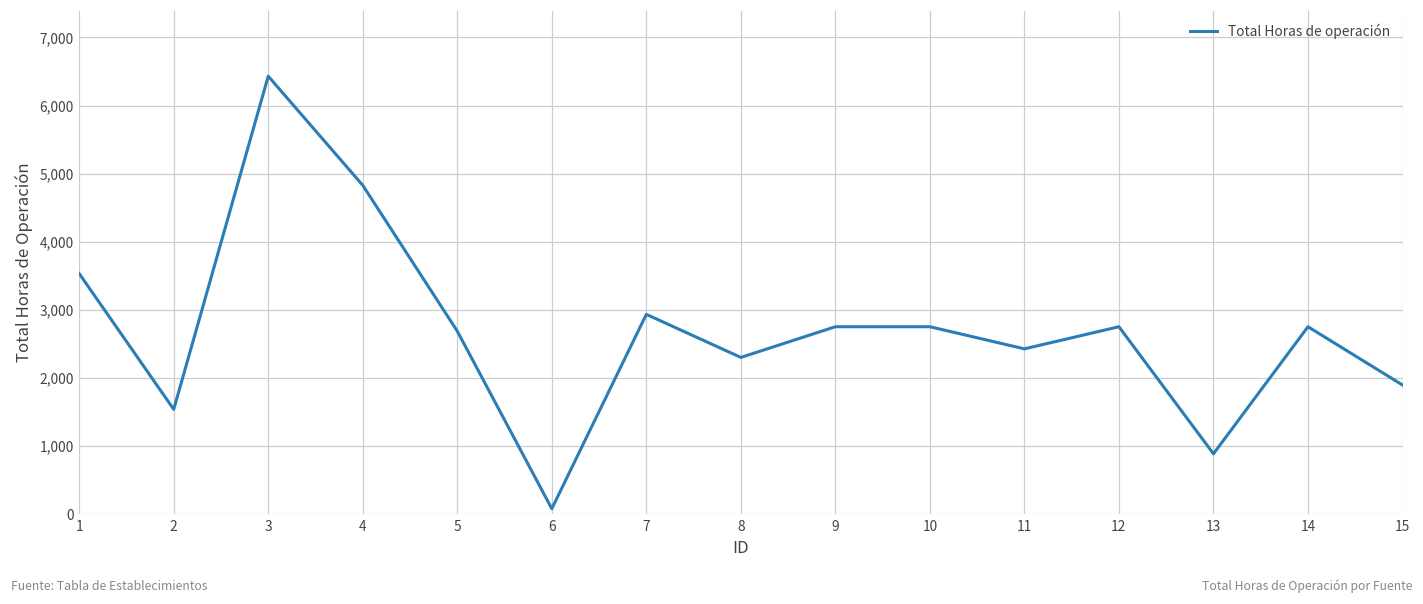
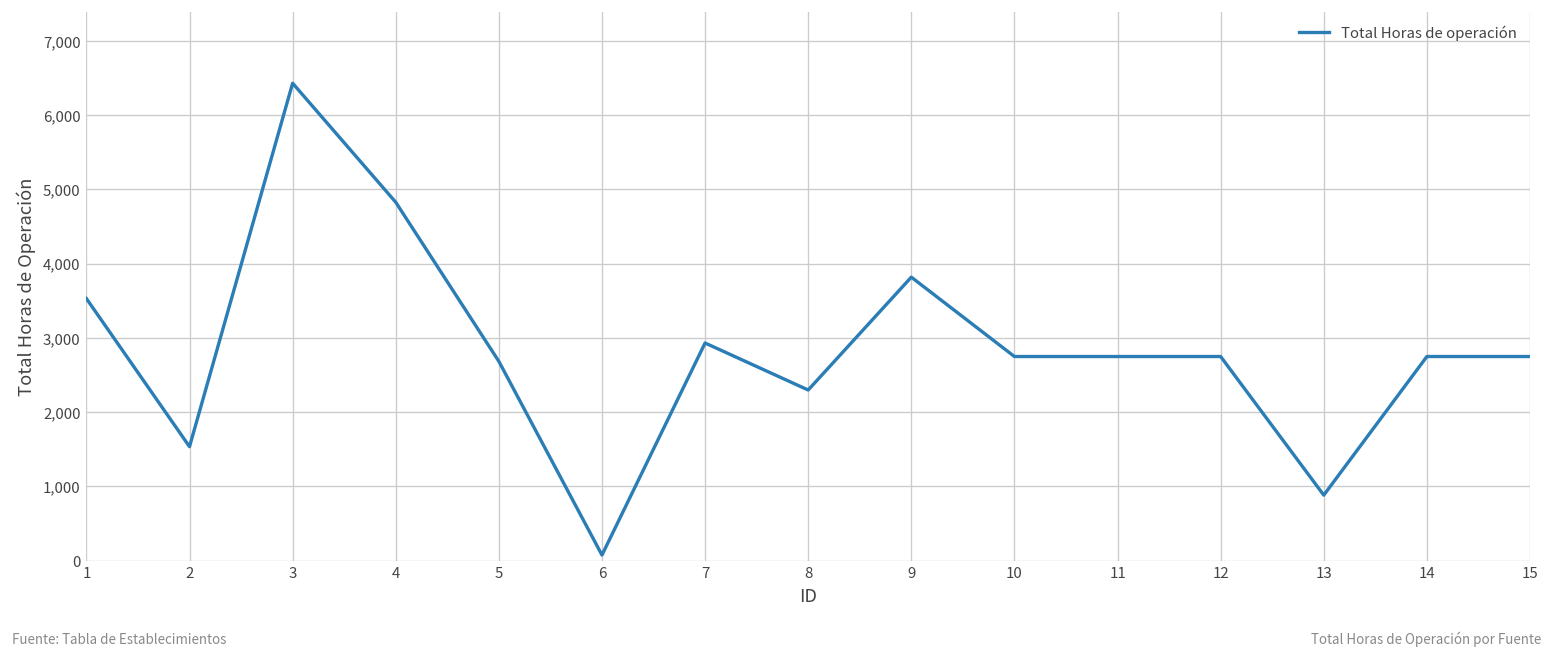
9: 2,800 -> 3,800
11: 2,400 -> 2,800
15: 1,900 -> 2,800
